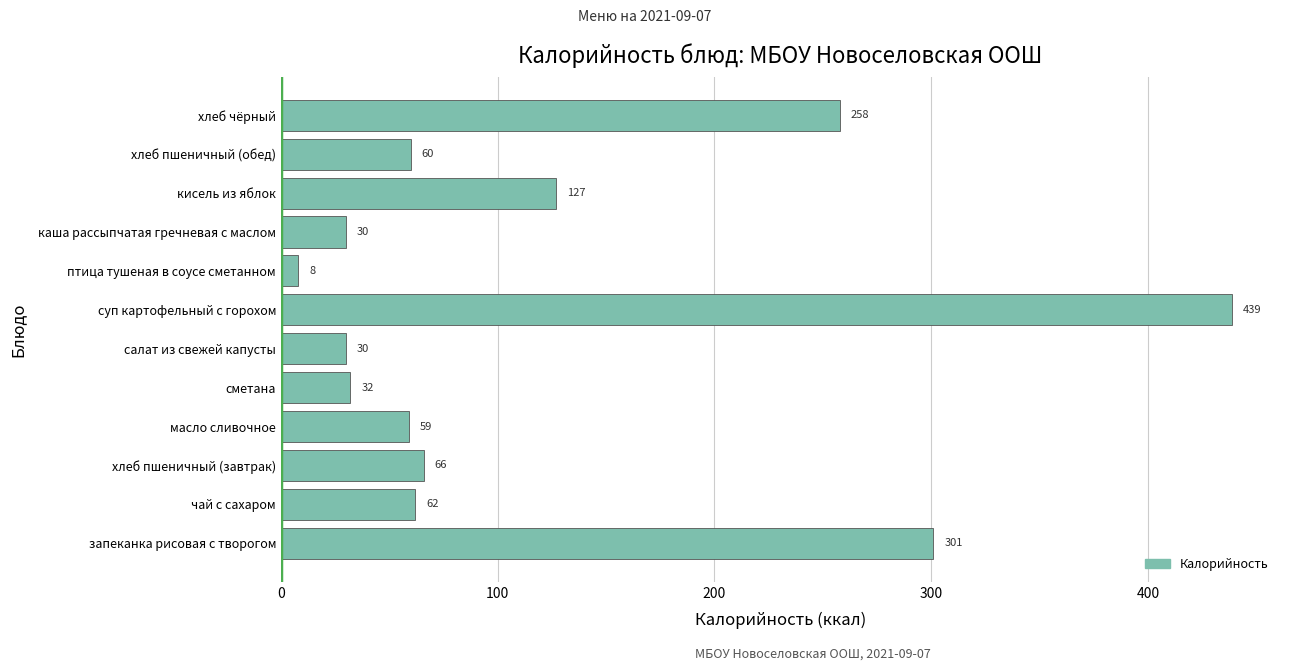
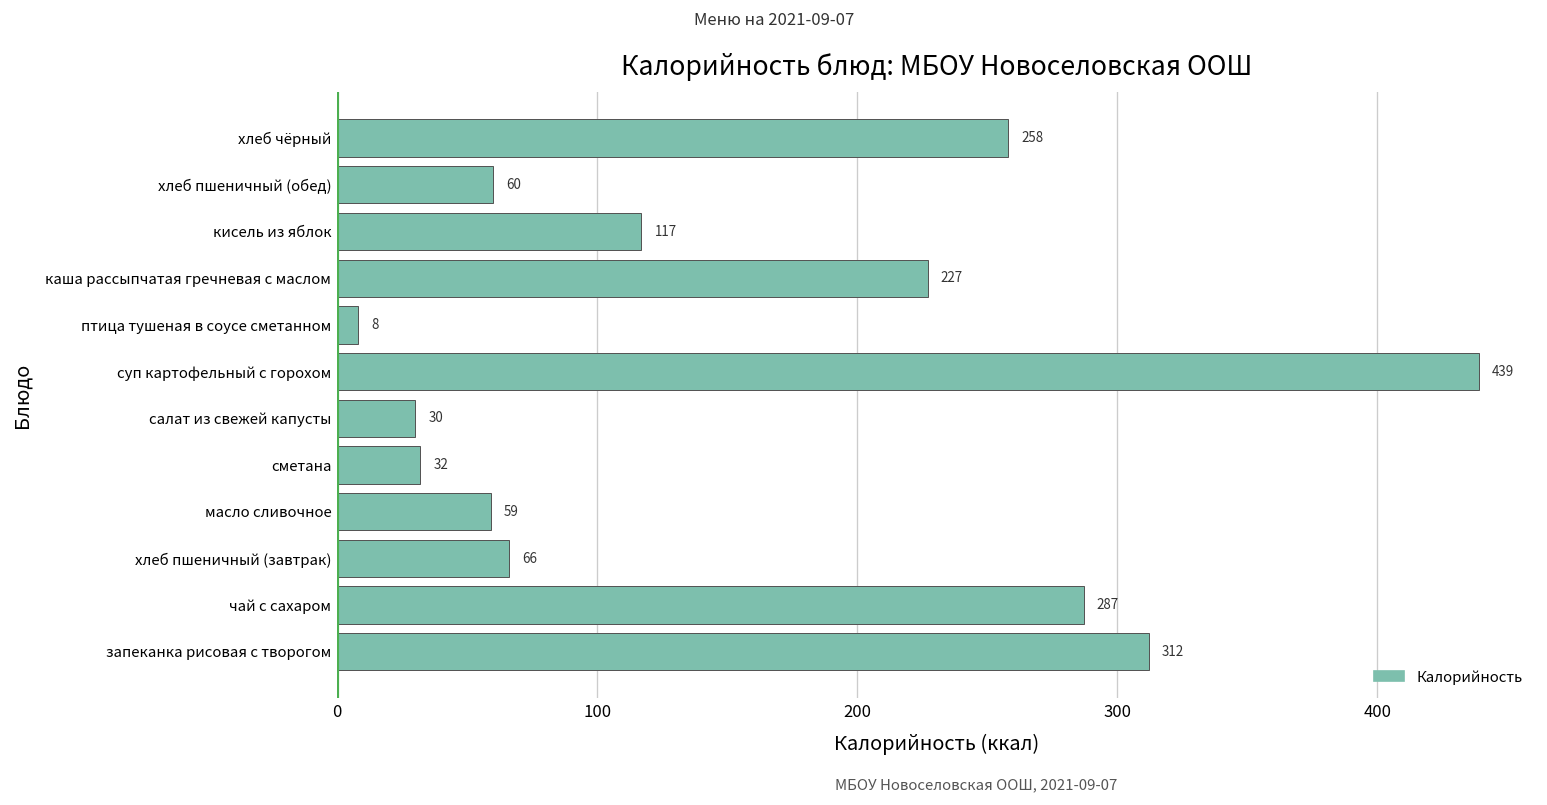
кисель из яблок: 127 -> 117
каша рассыпчатая гречневая с маслом: 30 -> 227
чай с сахаром: 62 -> 287
запеканка рисовая с творогом: 301 -> 312
